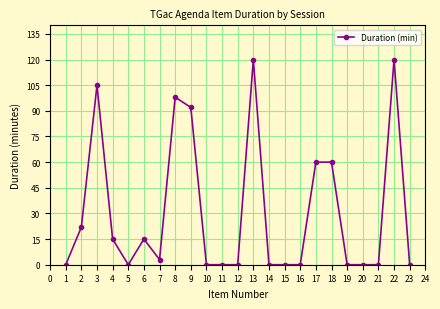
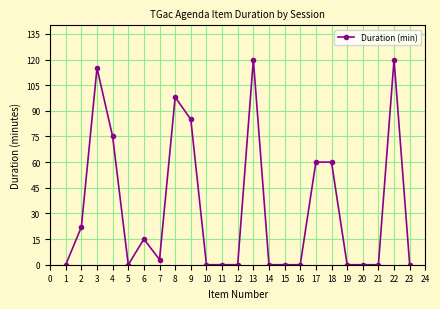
3: 105 -> 115
4: 15 -> 75
9: 92 -> 85
